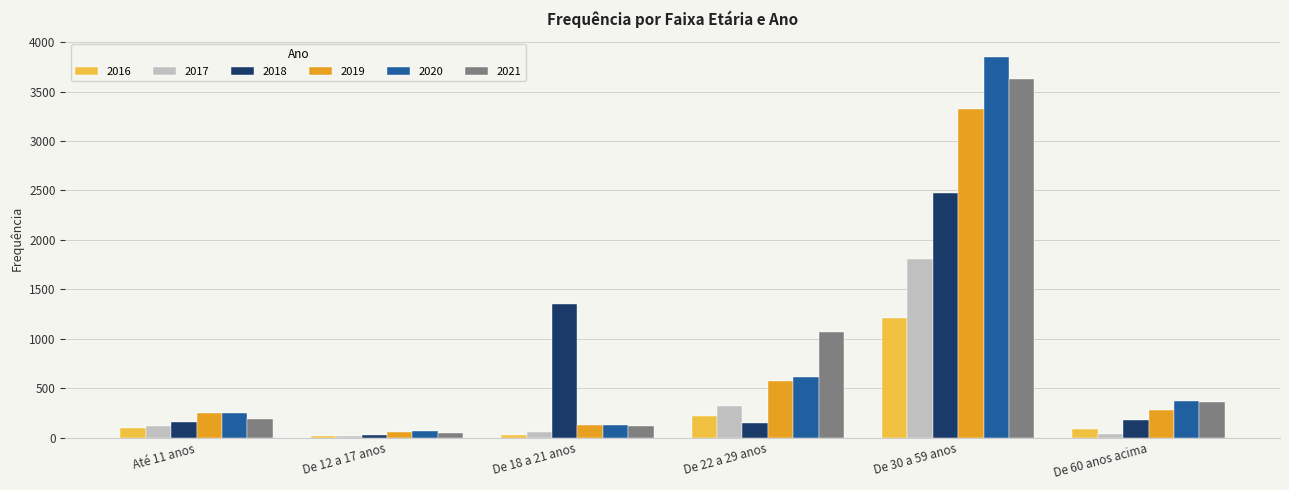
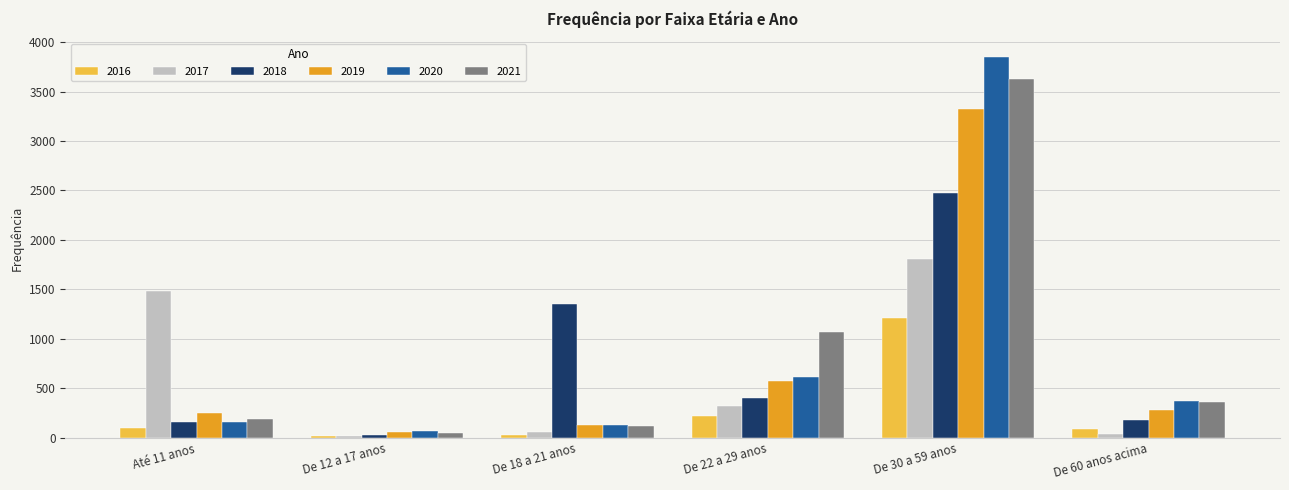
2017, Até 11 anos: 100 -> 1500
2020, Até 11 anos: 300 -> 200
2018, De 22 a 29 anos: 200 -> 400
